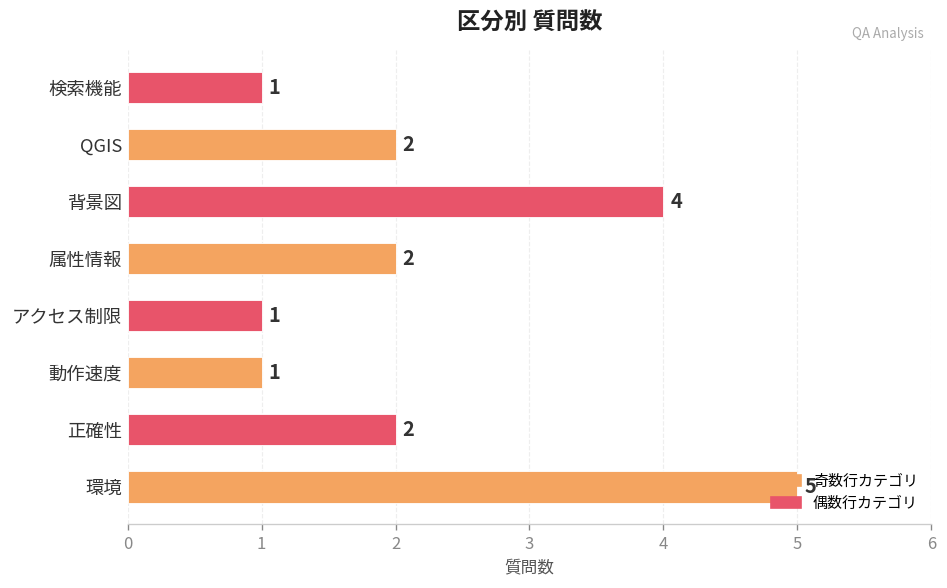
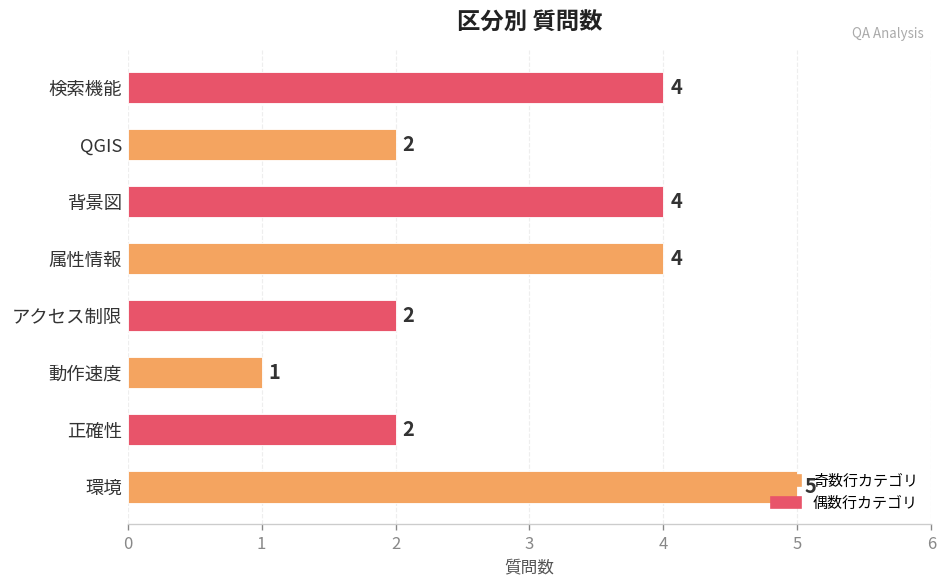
検索機能: 1 -> 4
属性情報: 2 -> 4
アクセス制限: 1 -> 2
